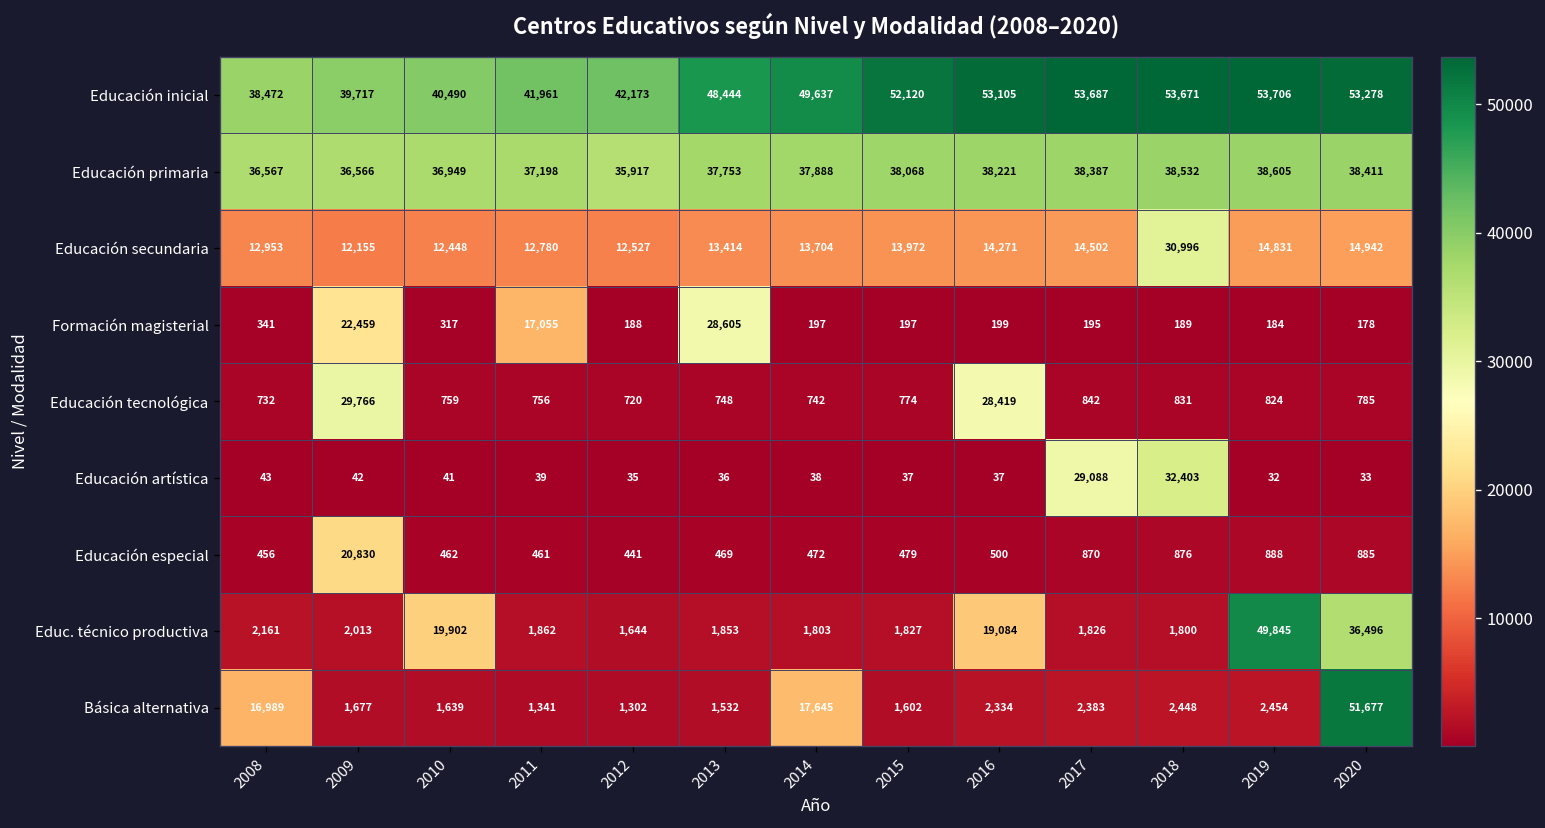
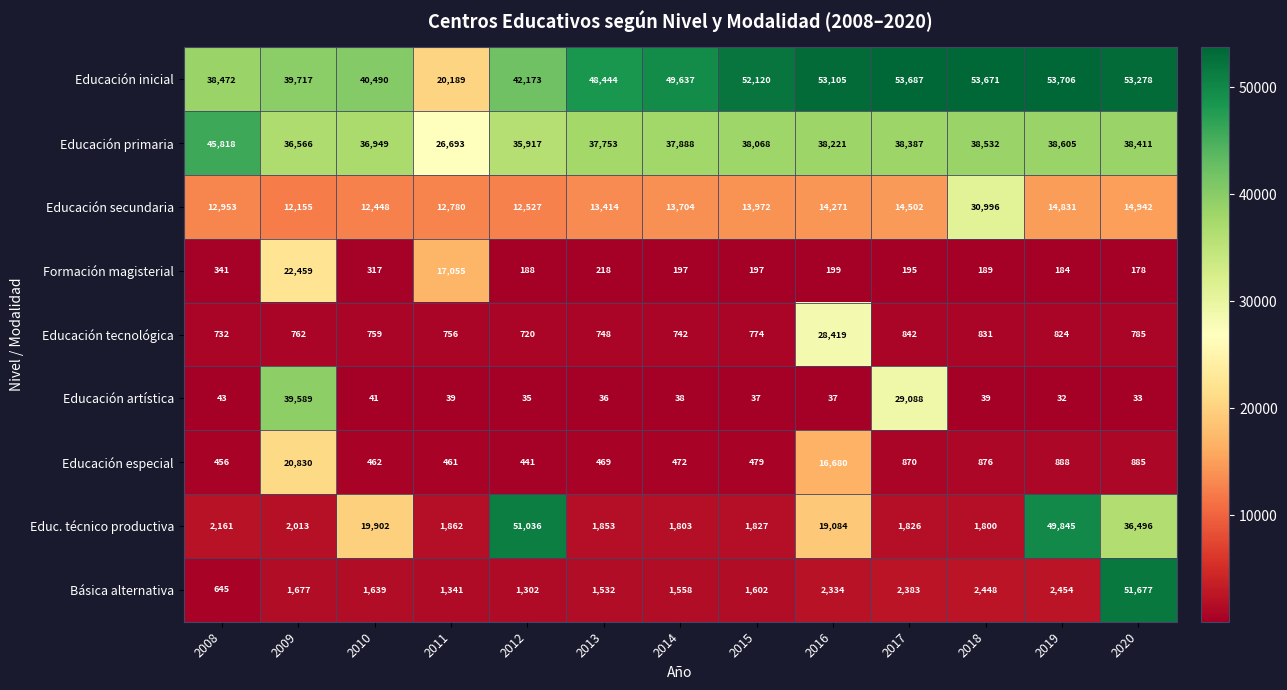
Educación inicial, 2011: 41,961 -> 20,189
Educación primaria, 2008: 36,567 -> 45,818
Educación primaria, 2011: 37,198 -> 26,693
Formación magisterial, 2013: 28,605 -> 218
Educación tecnológica, 2009: 29,766 -> 762
Educación artística, 2009: 42 -> 39,589
Educación artística, 2018: 32,403 -> 39
Educación especial, 2016: 500 -> 16,680
Educ. técnico productiva, 2012: 1,644 -> 51,036
Básica alternativa, 2008: 16,989 -> 645
Básica alternativa, 2014: 17,645 -> 1,558
